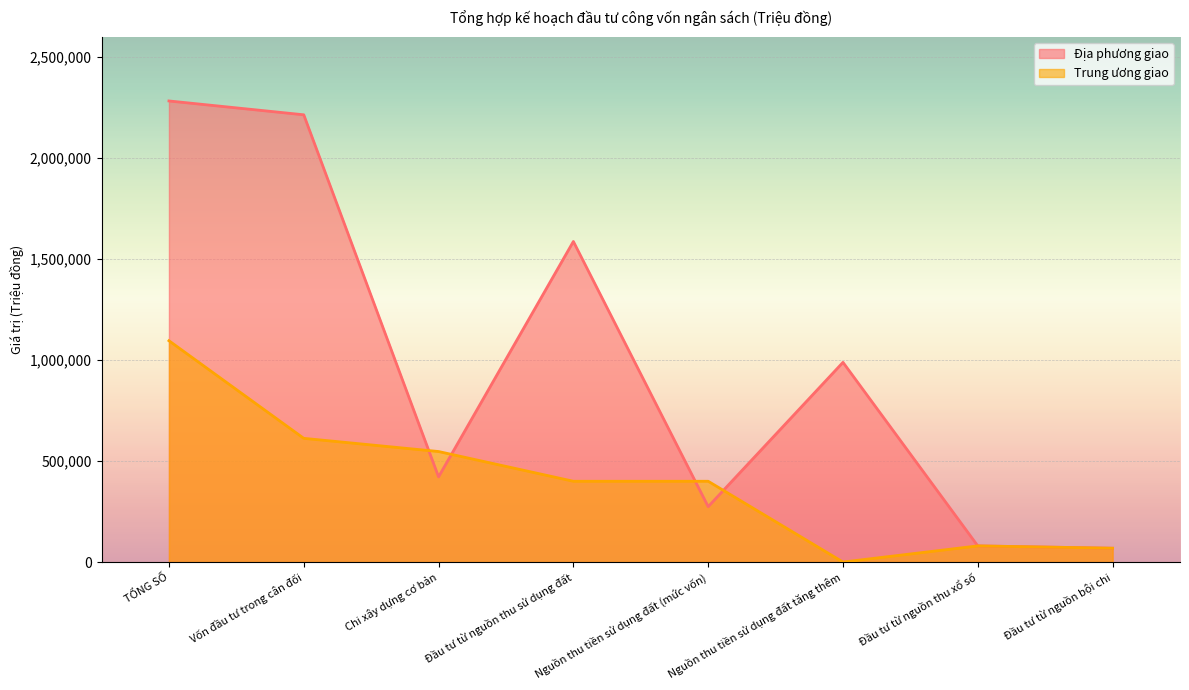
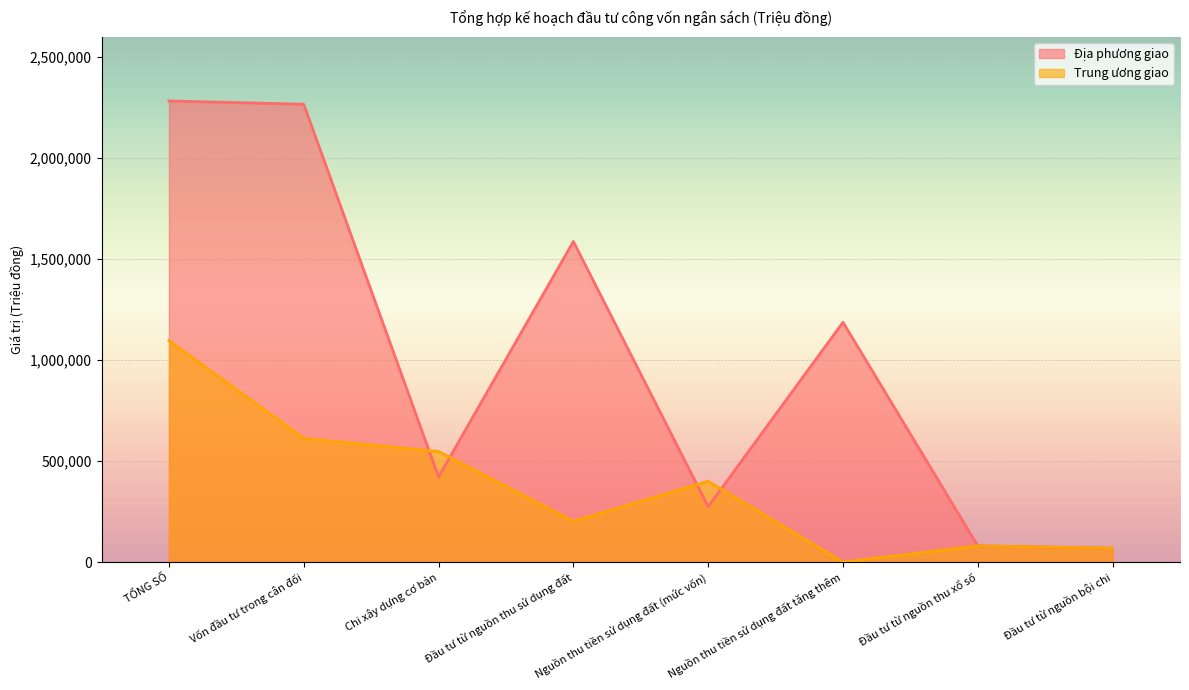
Địa phương giao, Vốn đầu tư trong cân đối: 2,210,000 -> 2,270,000
Trung ương giao, Đầu tư từ nguồn thu sử dụng đất: 400,000 -> 200,000
Địa phương giao, Nguồn thu tiền sử dụng đất tăng thêm: 990,000 -> 1,190,000
